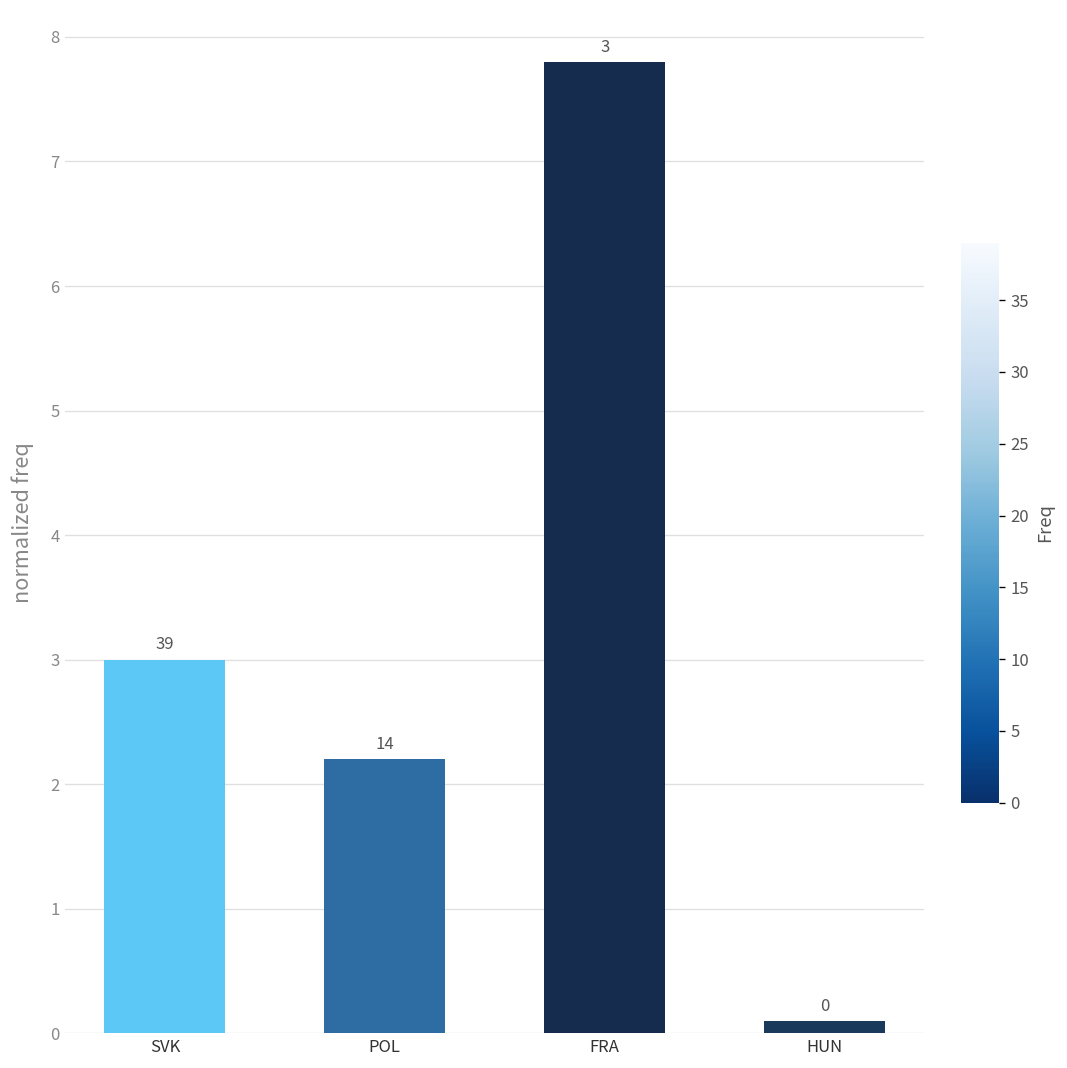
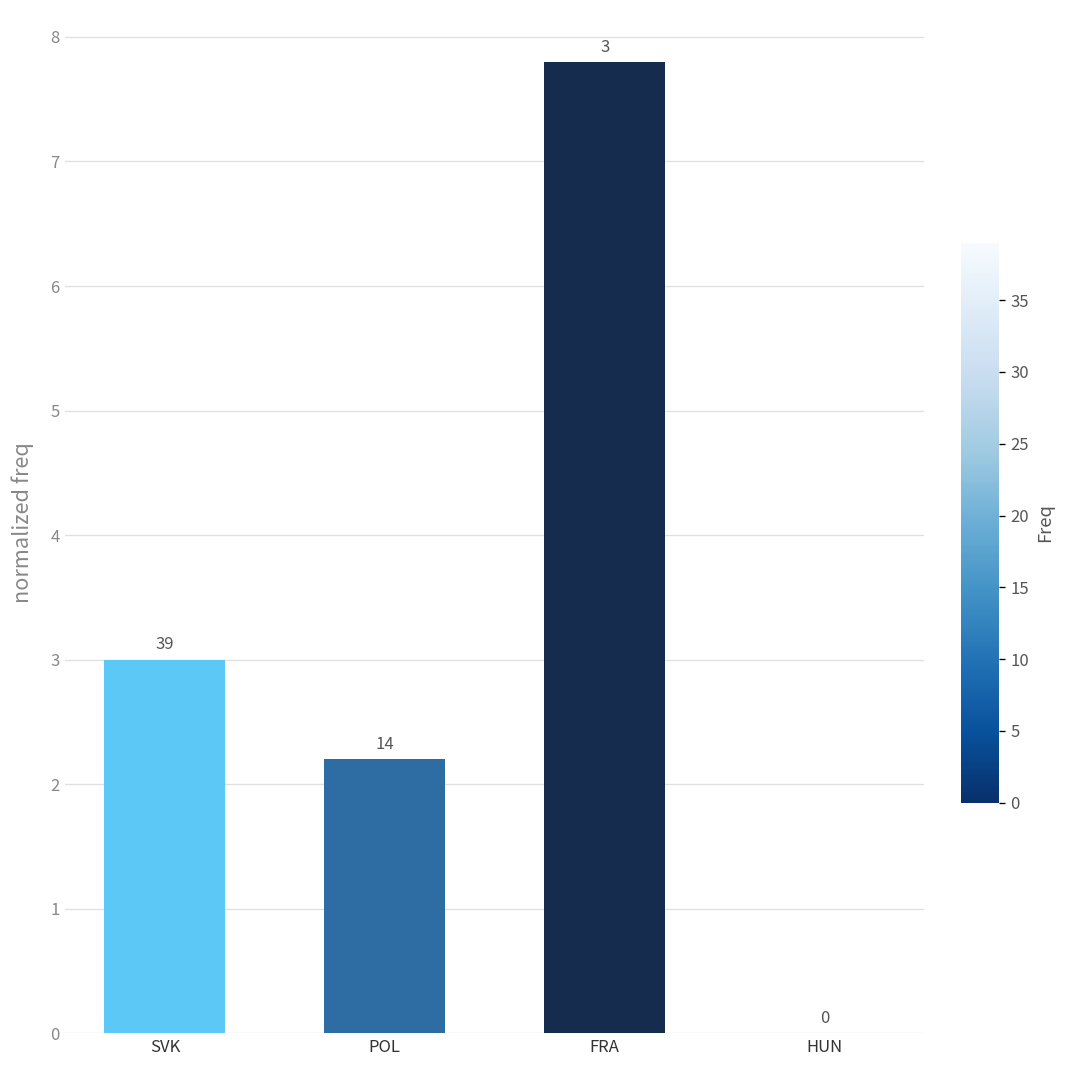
HUN: 0.1 -> 0.0
